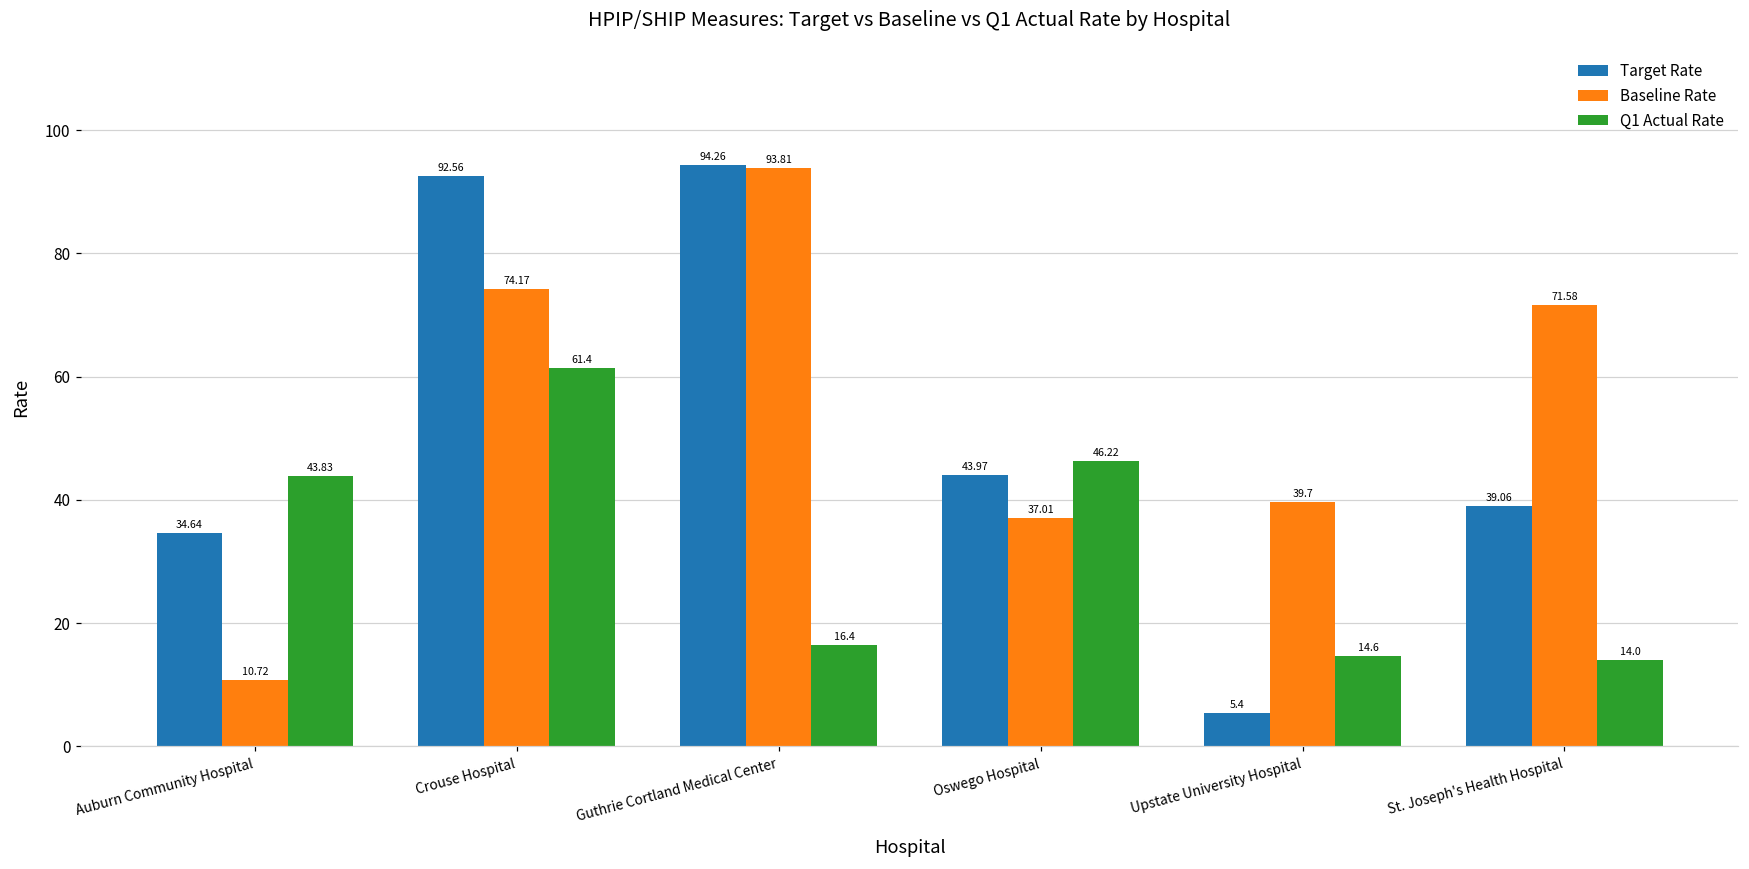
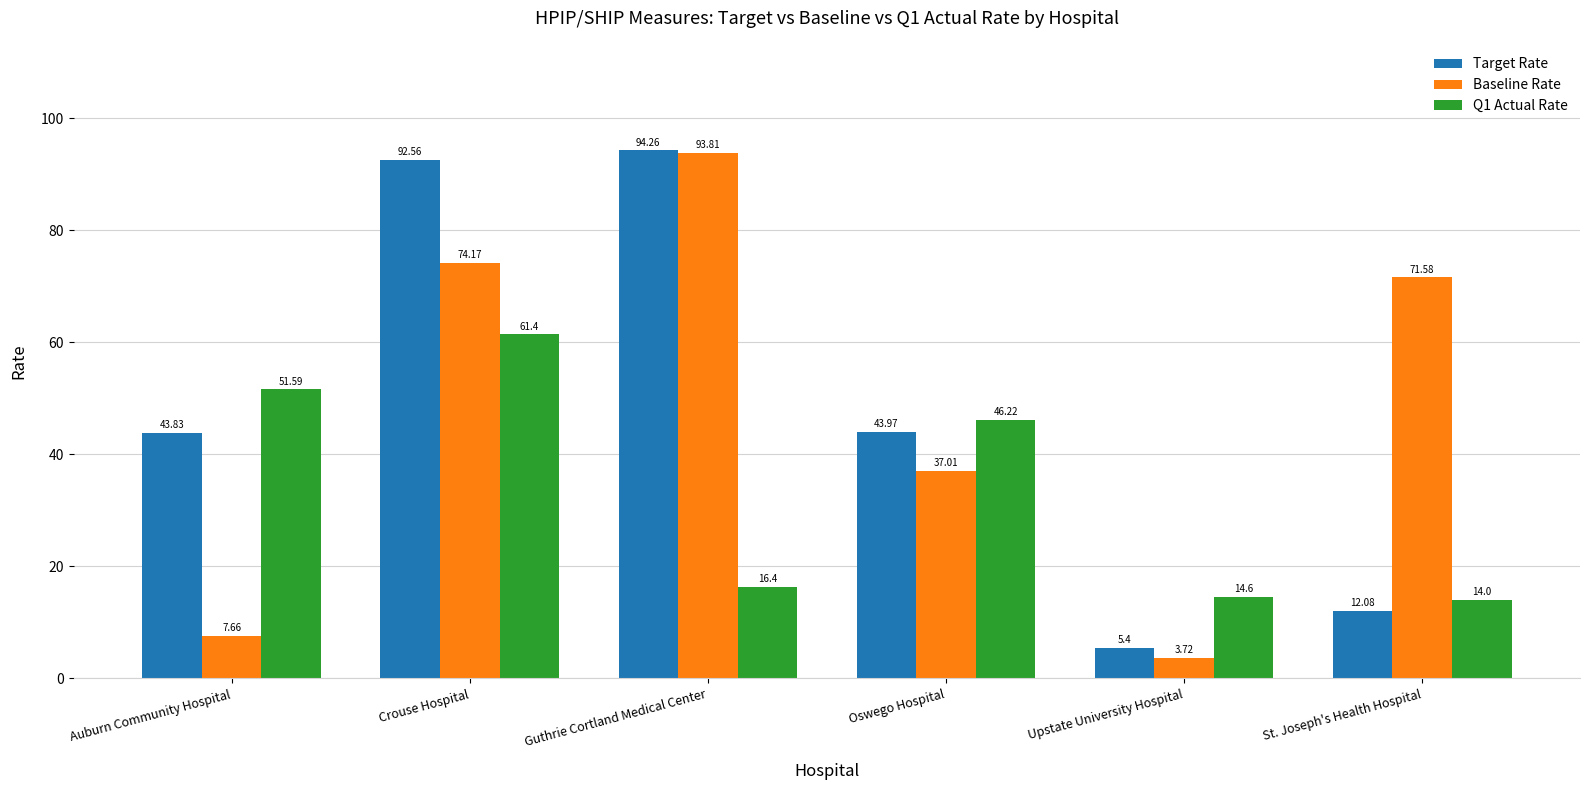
Target Rate, Auburn Community Hospital: 34.64 -> 43.83
Baseline Rate, Auburn Community Hospital: 10.72 -> 7.66
Q1 Actual Rate, Auburn Community Hospital: 43.83 -> 51.59
Baseline Rate, Upstate University Hospital: 39.7 -> 3.72
Target Rate, St. Joseph's Health Hospital: 39.06 -> 12.08
